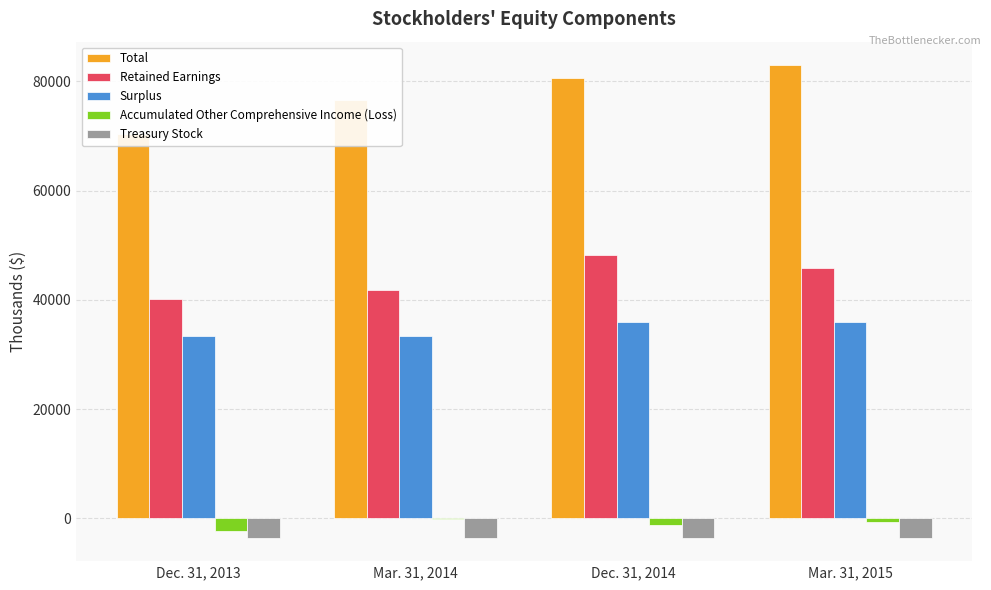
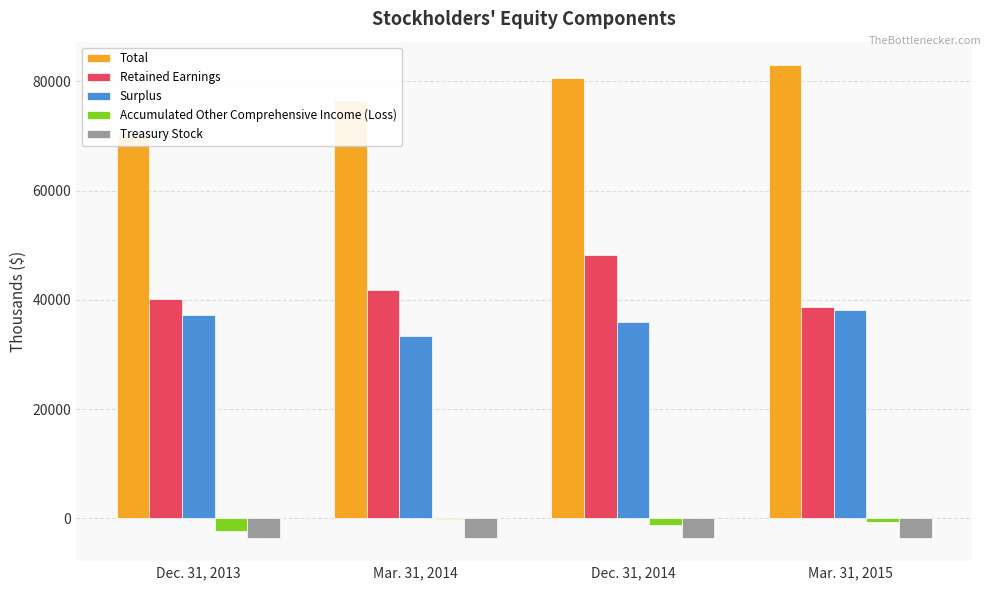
Surplus, Dec. 31, 2013: 33000 -> 37000
Retained Earnings, Mar. 31, 2015: 46000 -> 39000
Surplus, Mar. 31, 2015: 36000 -> 38000
